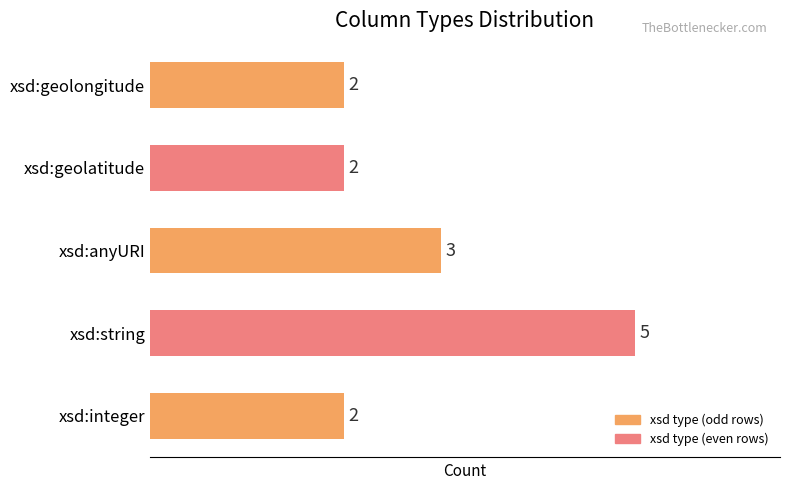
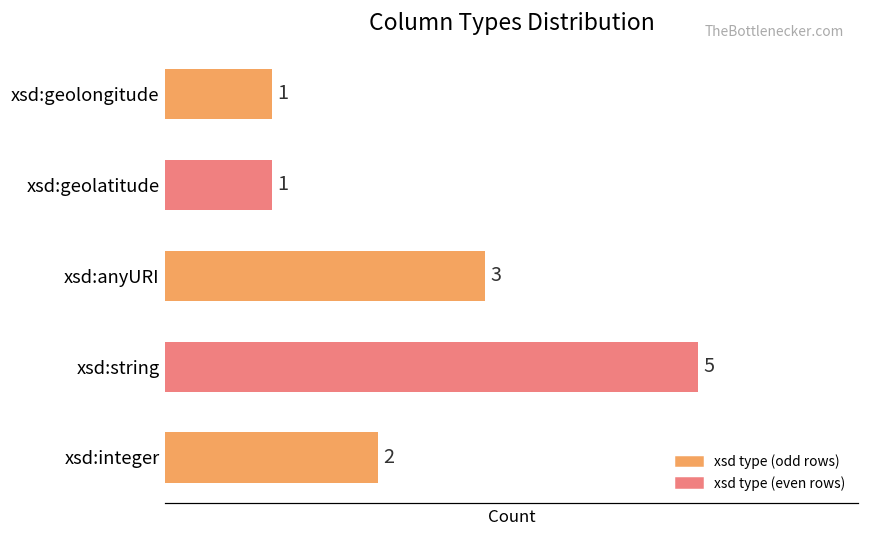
xsd:geolongitude: 2 -> 1
xsd:geolatitude: 2 -> 1
